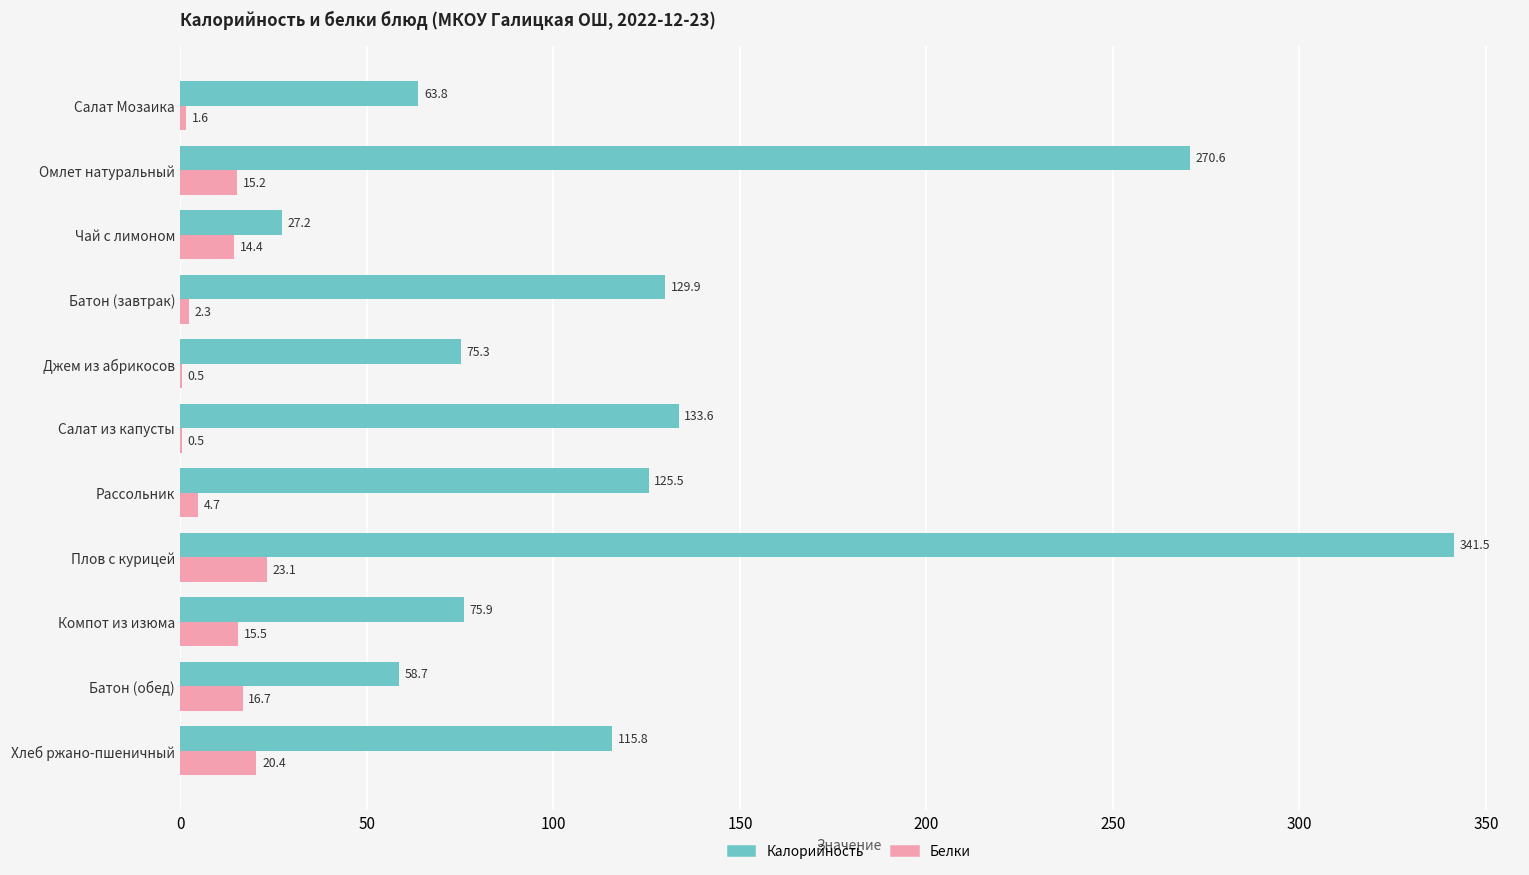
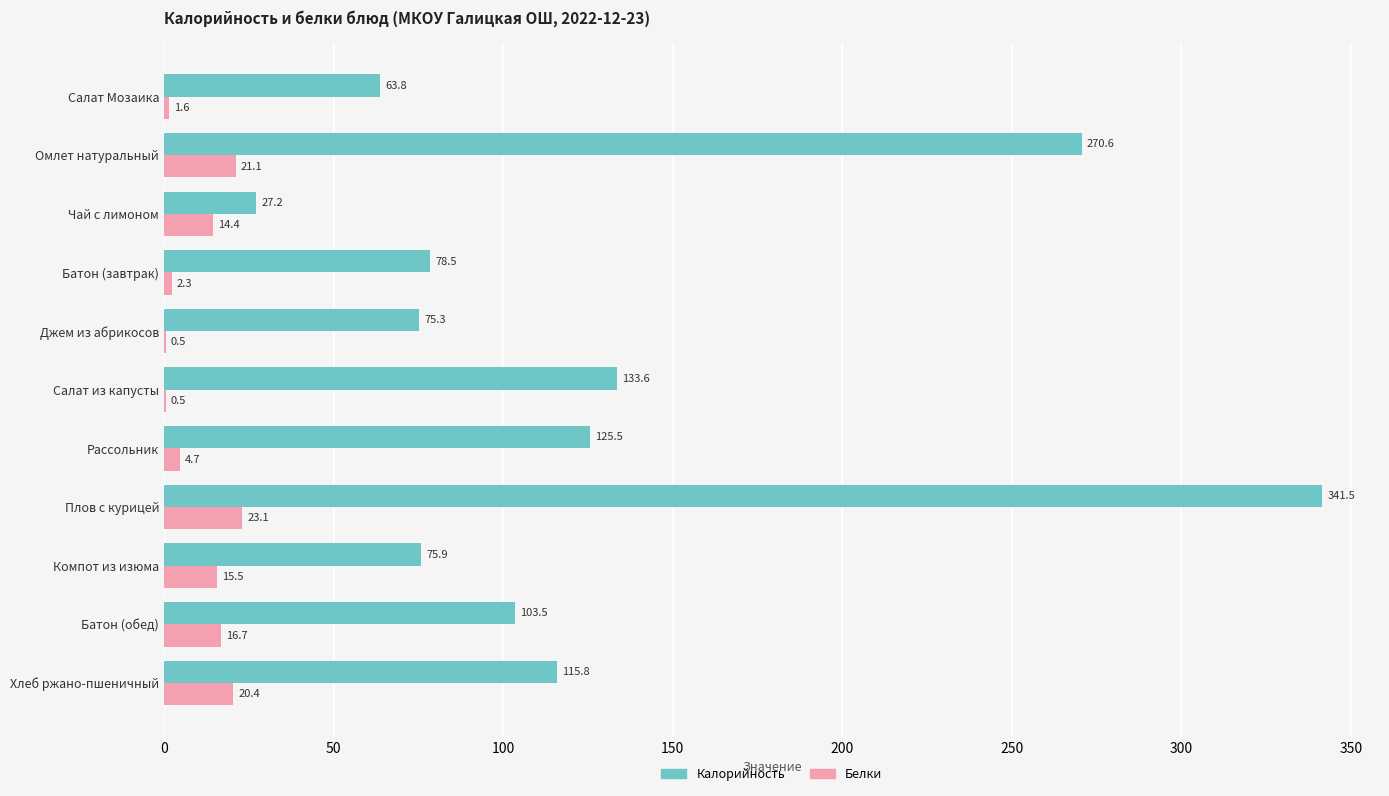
Белки, Омлет натуральный: 15.2 -> 21.1
Калорийность, Батон (завтрак): 129.9 -> 78.5
Калорийность, Батон (обед): 58.7 -> 103.5
